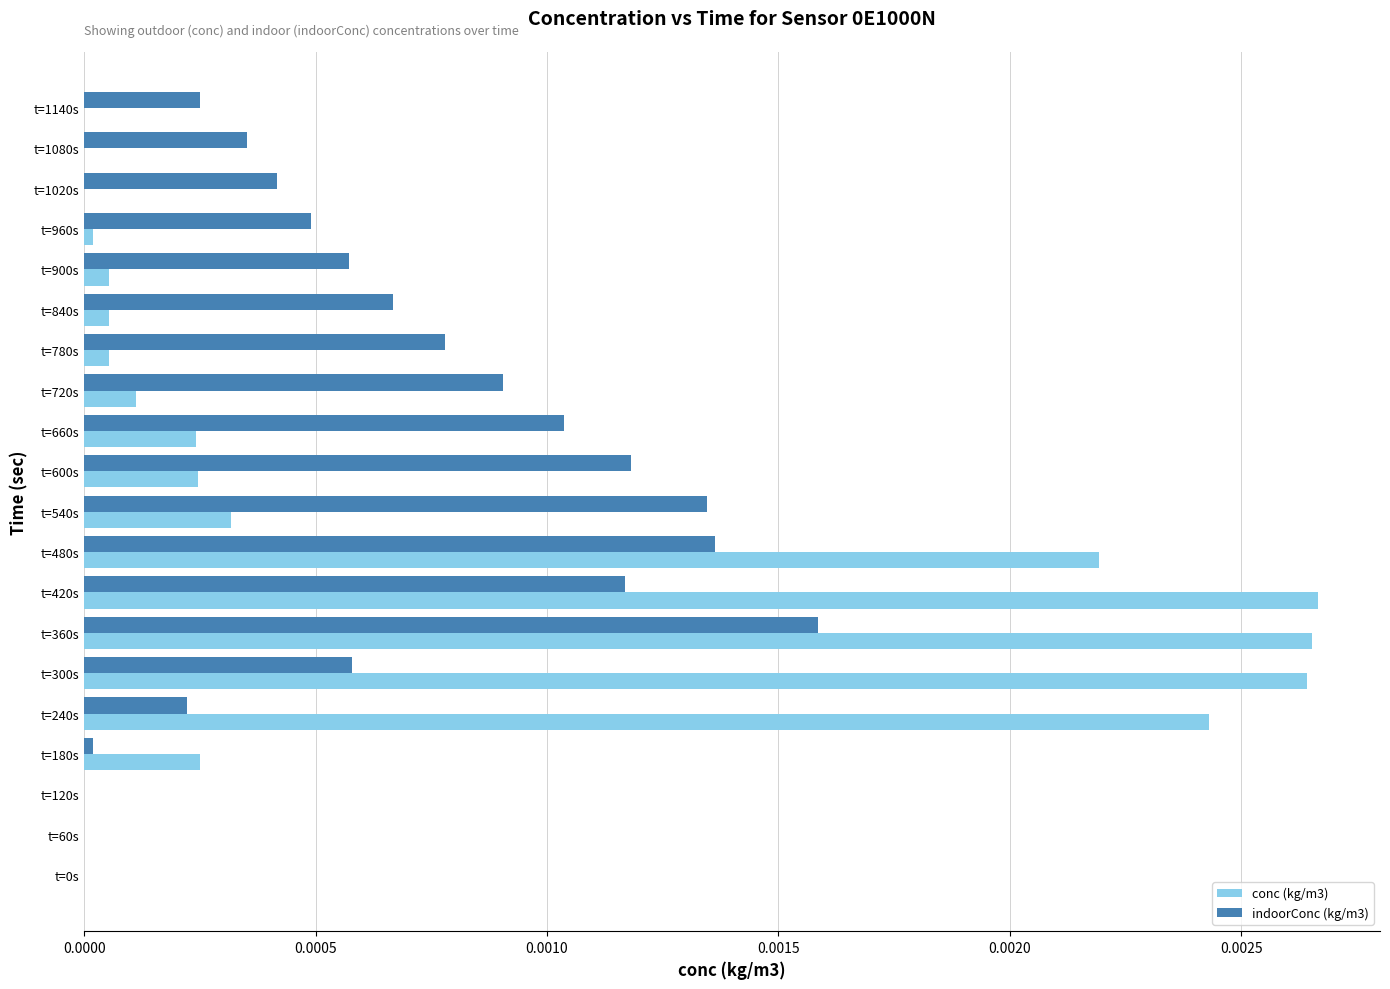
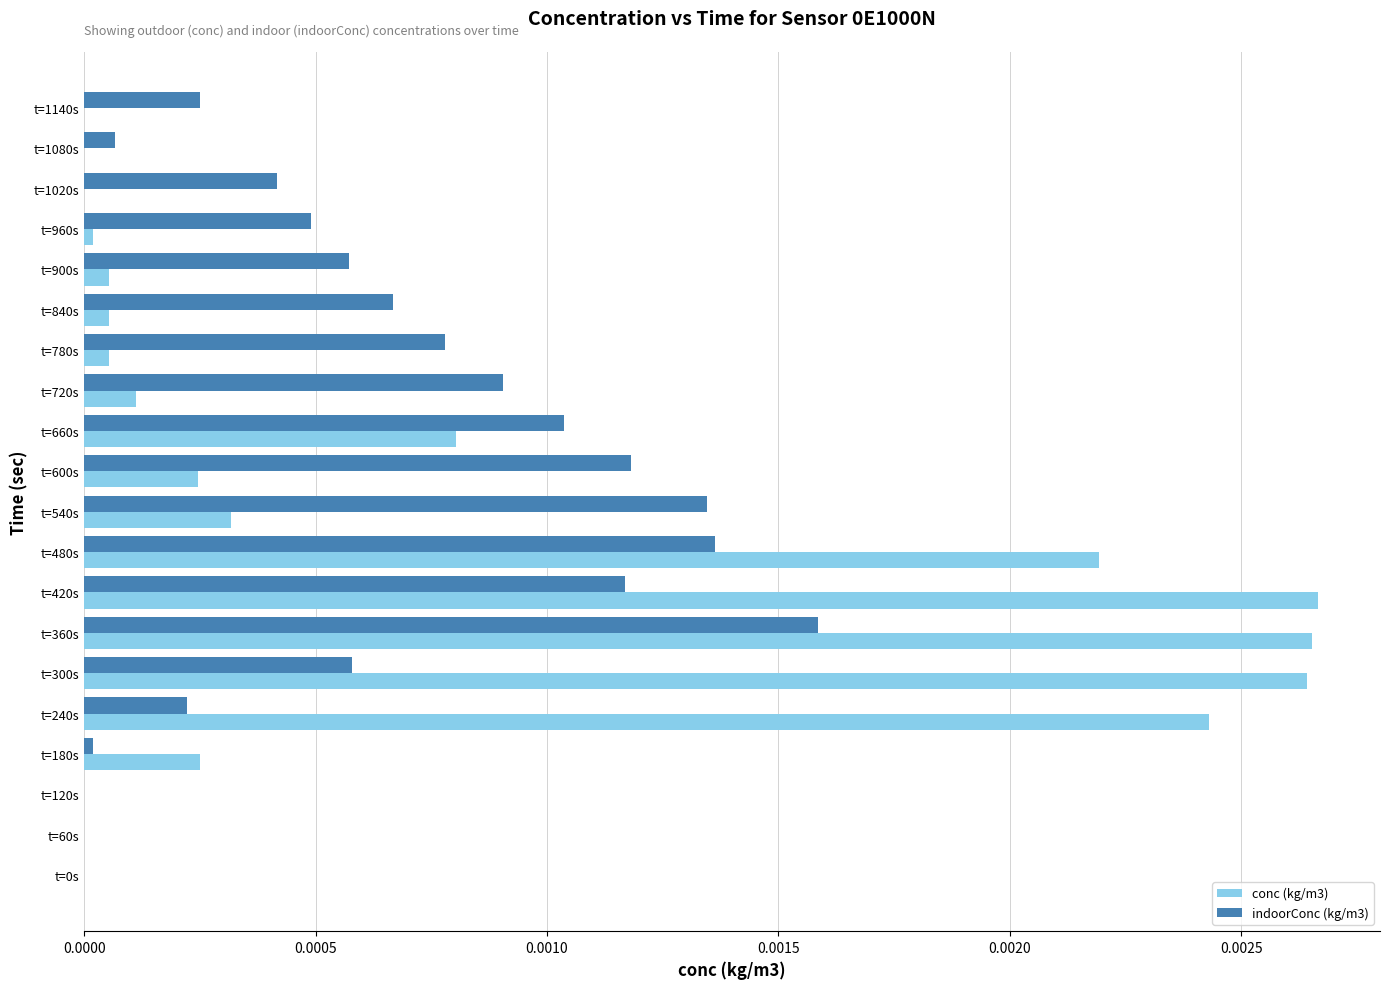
indoorConc (kg/m3), t=1080s: 0.00035 -> 0.00007
conc (kg/m3), t=660s: 0.00024 -> 0.00080
